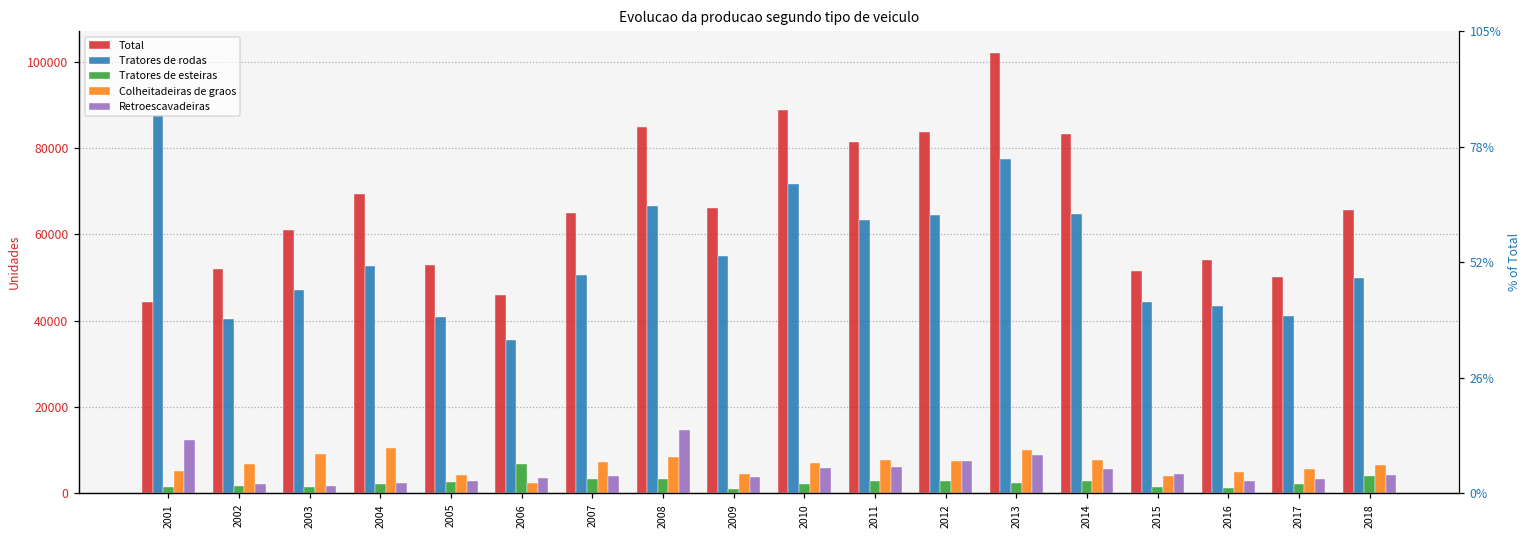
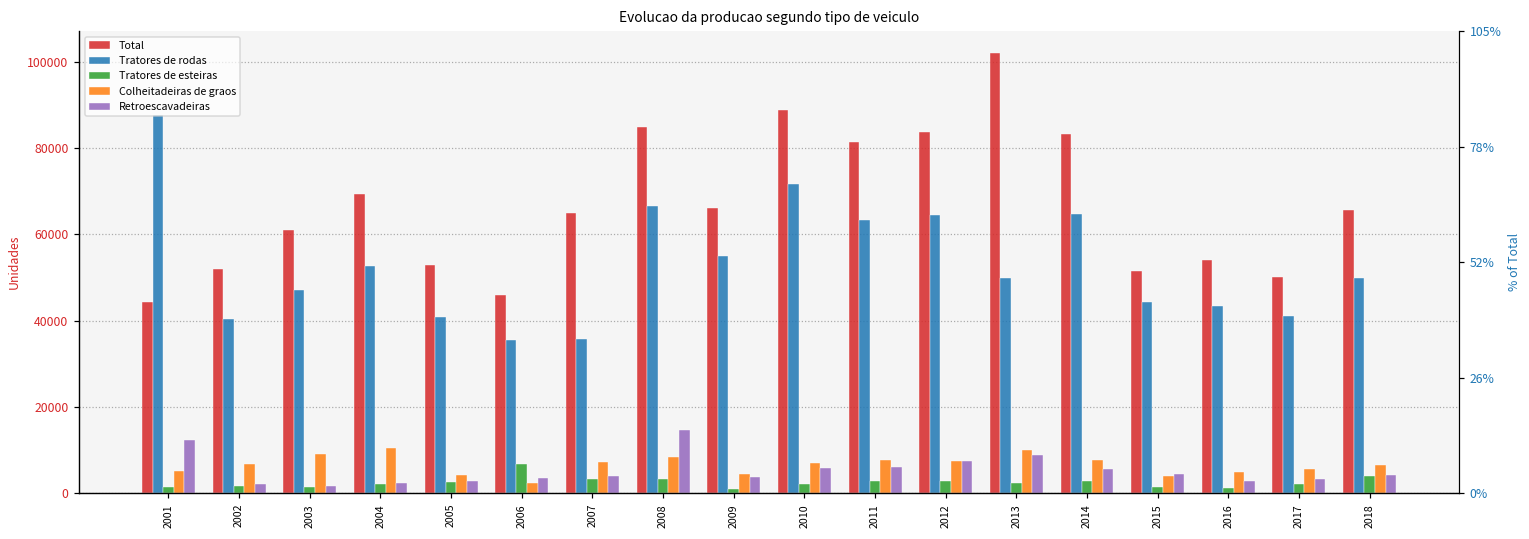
Tratores de rodas, 2007: 51000 -> 36000
Tratores de rodas, 2013: 78000 -> 50000
